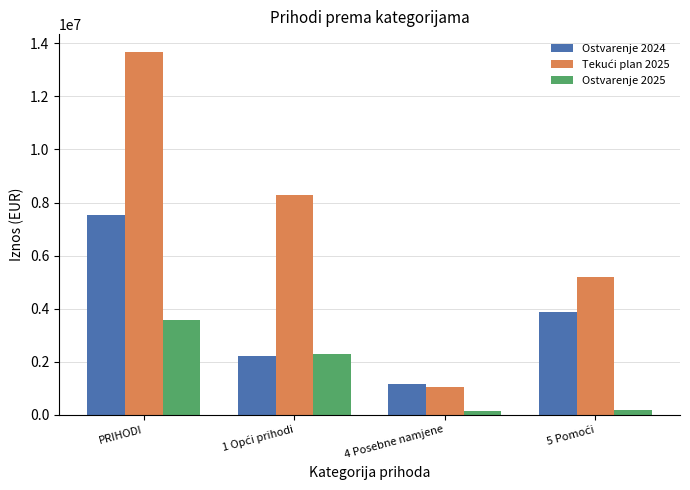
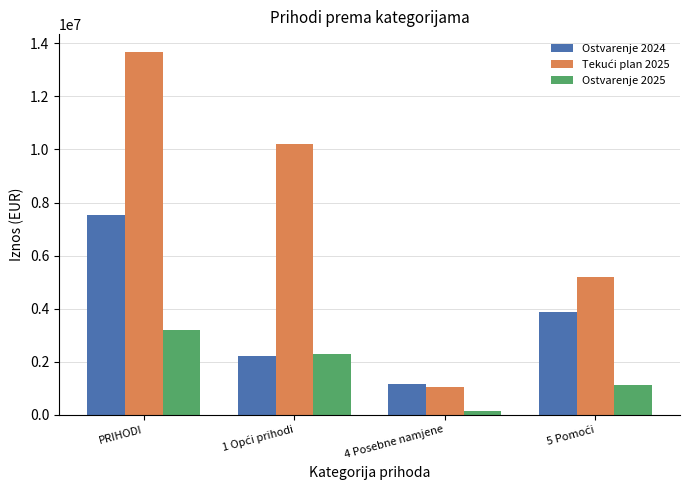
Ostvarenje 2025, PRIHODI: 3600000 -> 3200000
Tekući plan 2025, 1 Opći prihodi: 8300000 -> 10200000
Ostvarenje 2025, 5 Pomoći: 200000 -> 1100000
